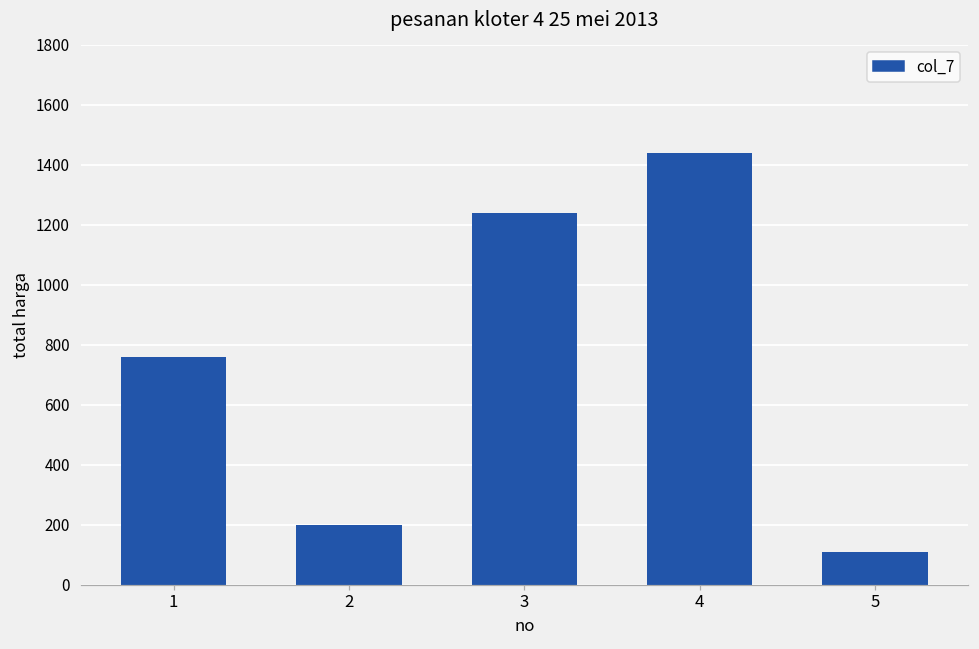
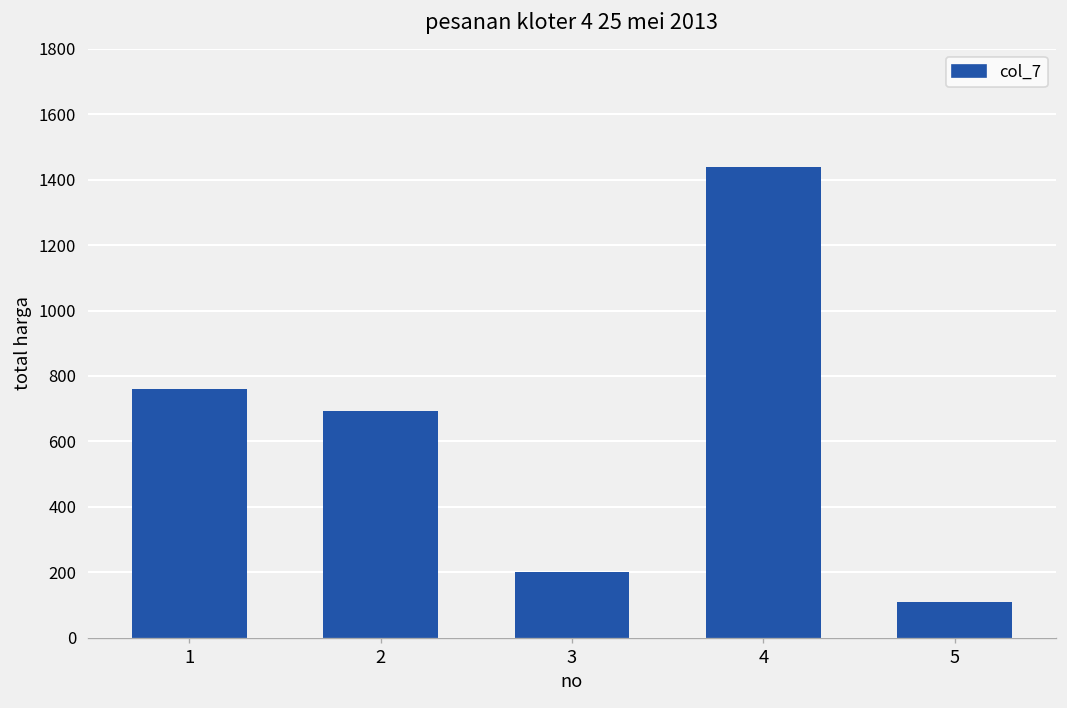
2: 200 -> 690
3: 1240 -> 200
